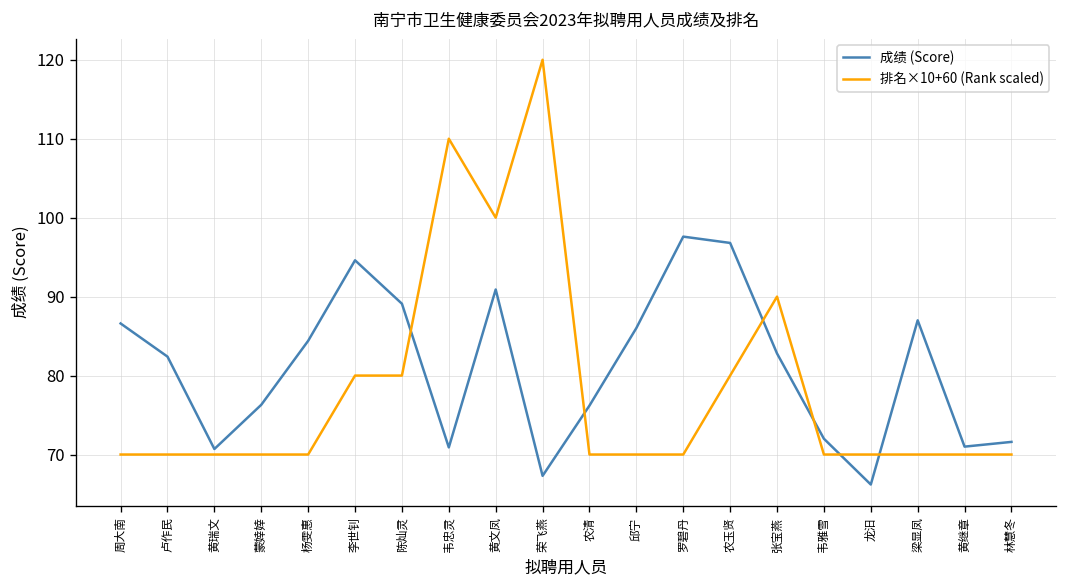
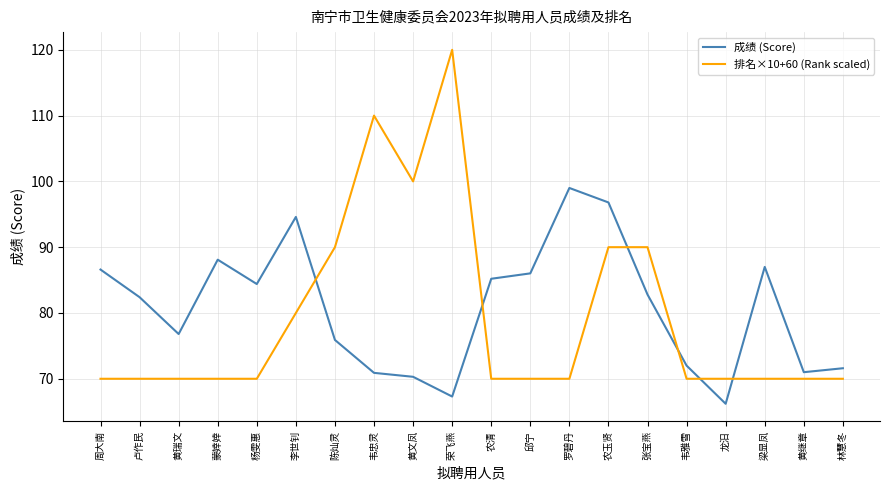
成绩 (Score), 黄瑞文: 71 -> 77
成绩 (Score), 蒙婞婞: 76 -> 88
成绩 (Score), 陈灿灵: 89 -> 76
排名×10+60 (Rank scaled), 陈灿灵: 80 -> 90
成绩 (Score), 黄文凤: 91 -> 70
成绩 (Score), 农清: 76 -> 85
成绩 (Score), 罗碧丹: 98 -> 99
排名×10+60 (Rank scaled), 农玉贤: 80 -> 90
